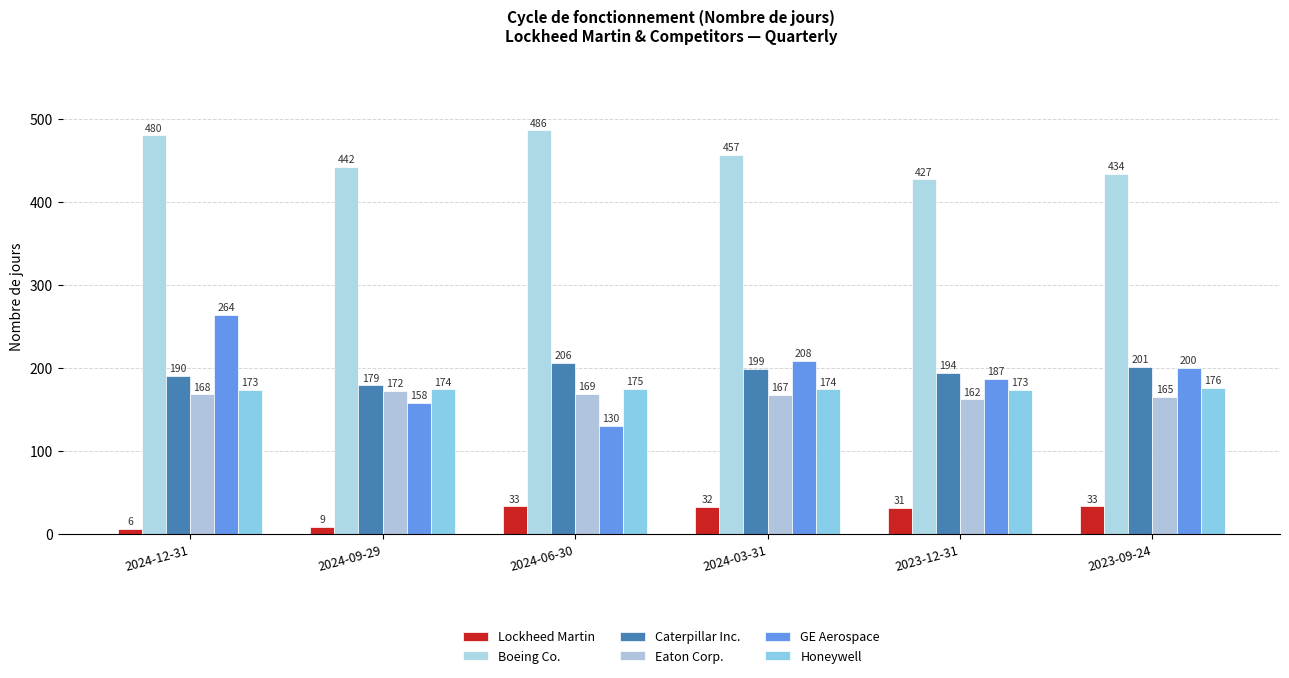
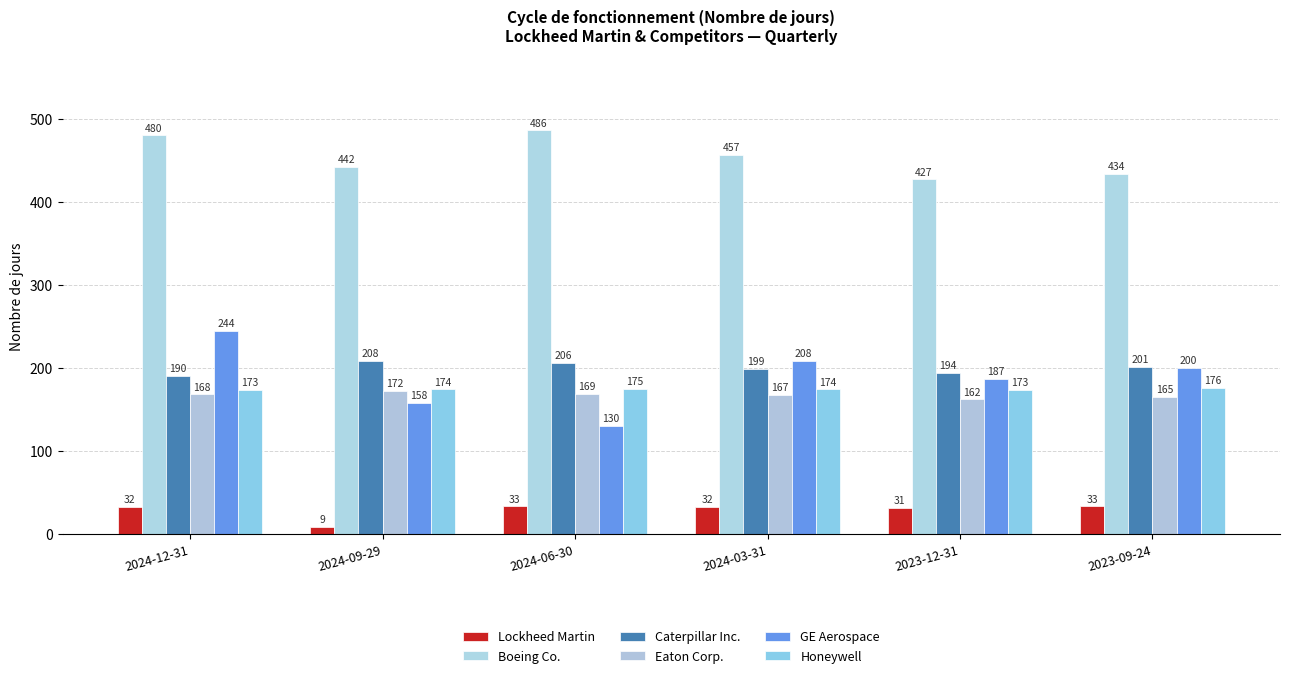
Lockheed Martin, 2024-12-31: 6 -> 32
GE Aerospace, 2024-12-31: 264 -> 244
Caterpillar Inc., 2024-09-29: 179 -> 208
